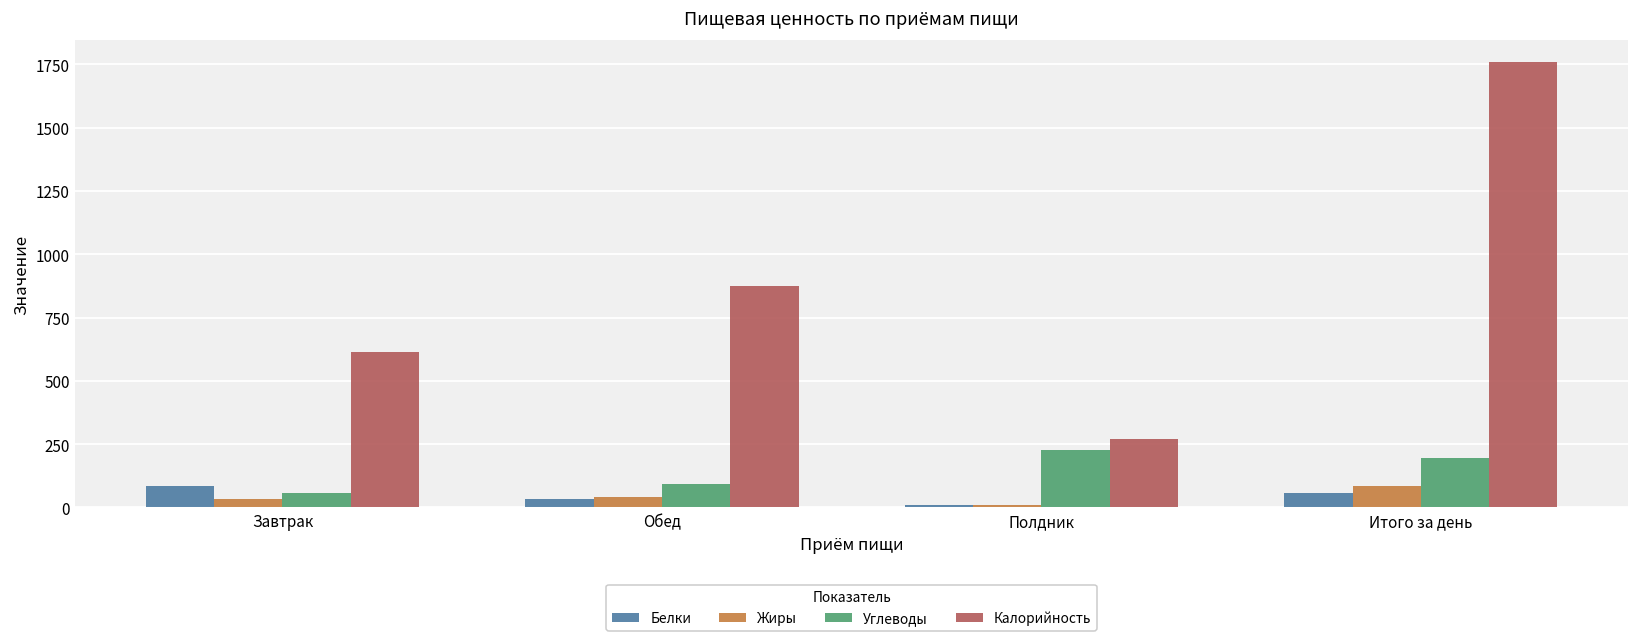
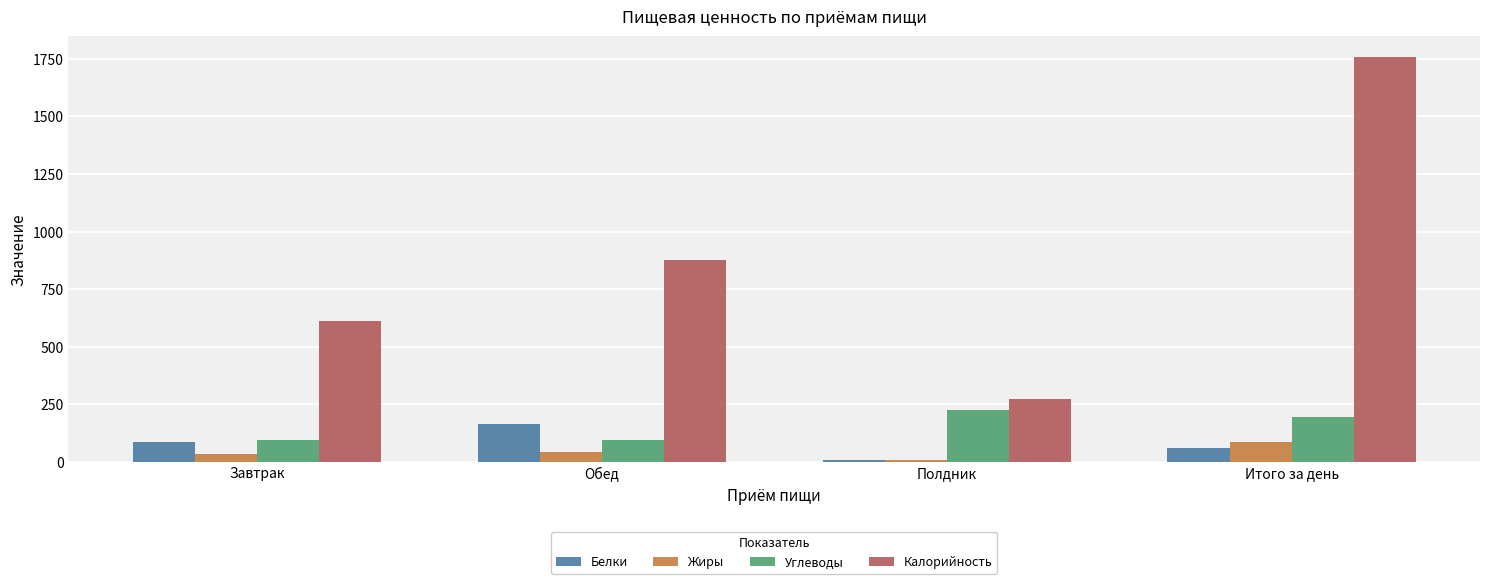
Углеводы, Завтрак: 60 -> 90
Белки, Обед: 30 -> 160
